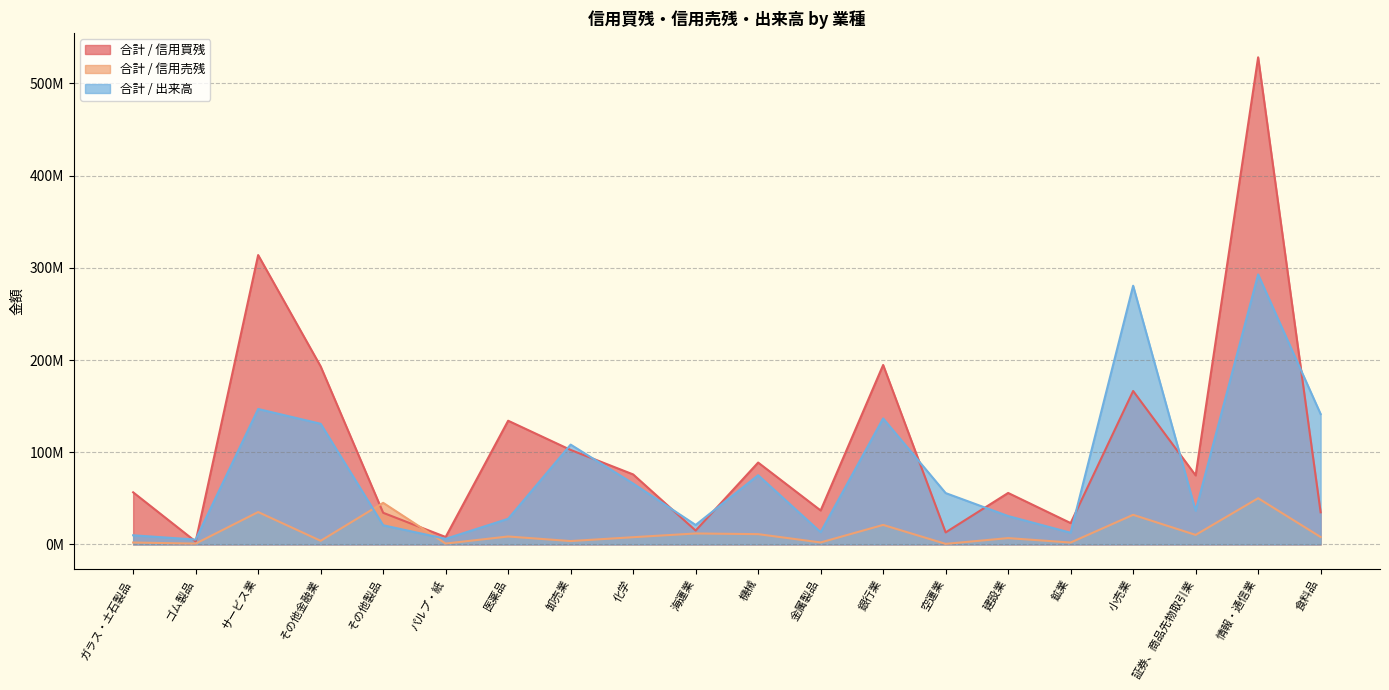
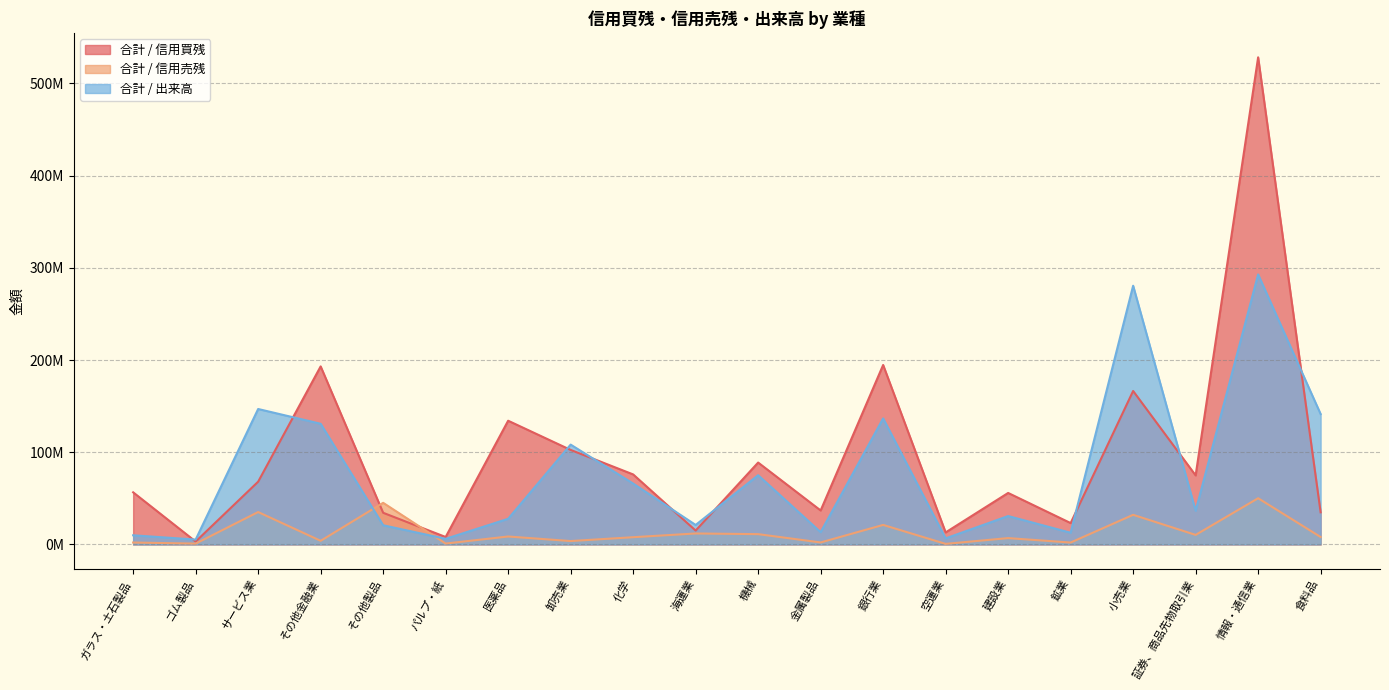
合計 / 信用買残, サービス業: 310000000 -> 70000000
合計 / 出来高, 空運業: 60000000 -> 10000000
